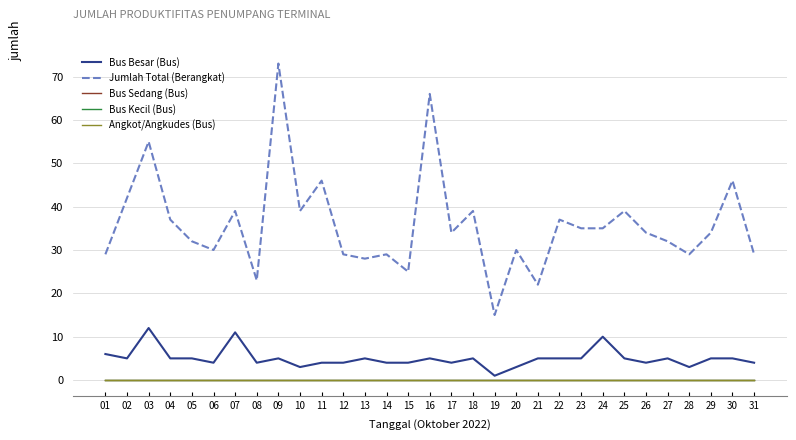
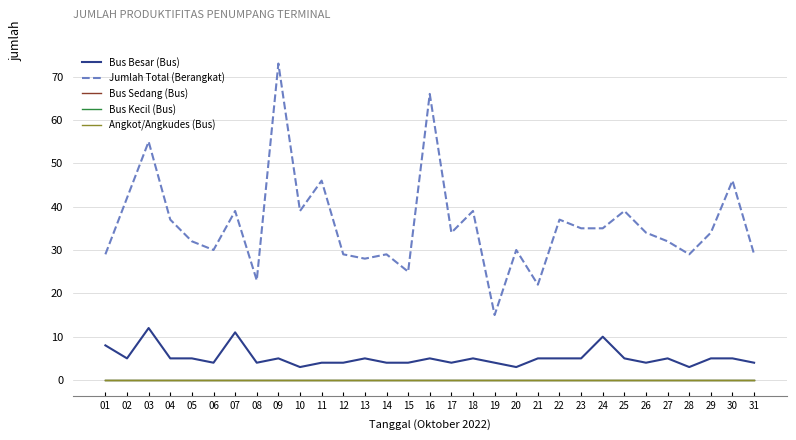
Bus Besar (Bus), 01: 6 -> 8
Bus Besar (Bus), 19: 1 -> 4
